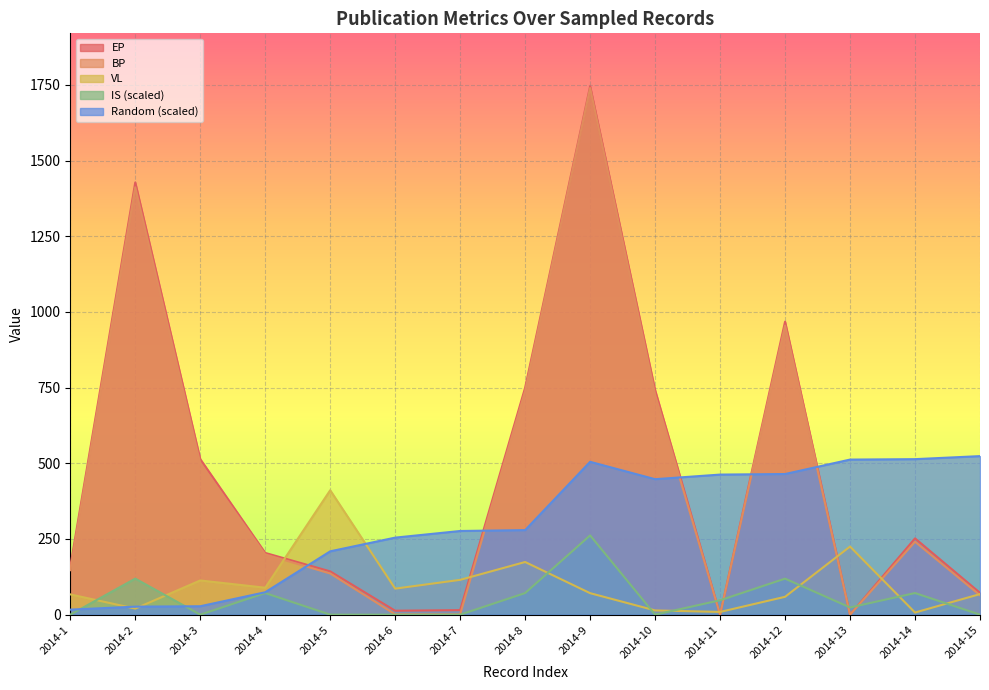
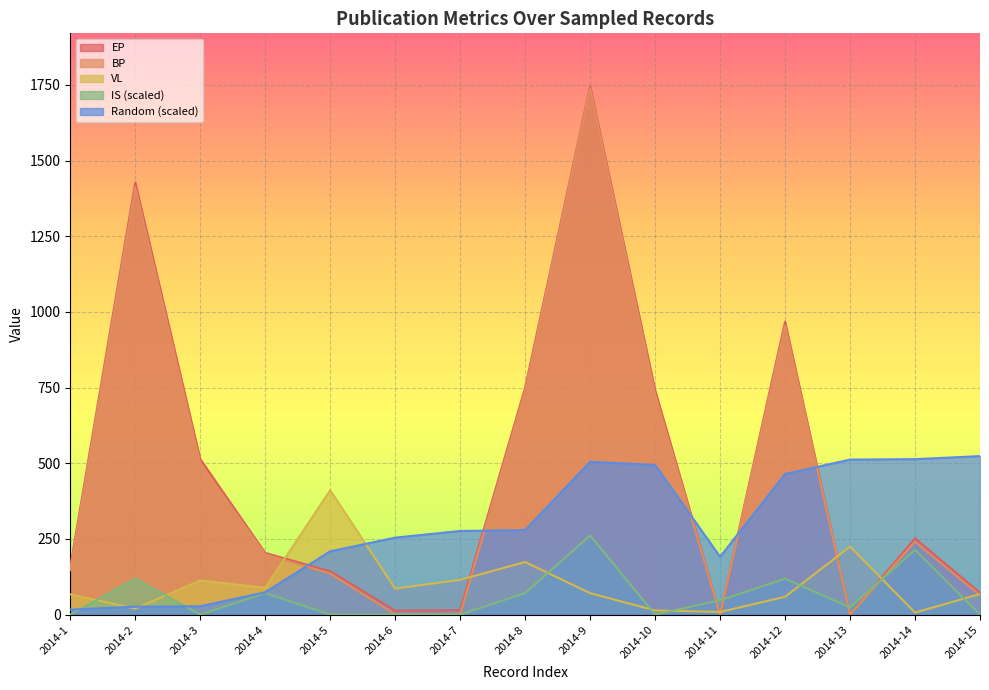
Random (scaled), 2014-10: 450 -> 490
Random (scaled), 2014-11: 460 -> 190
IS (scaled), 2014-14: 70 -> 210
